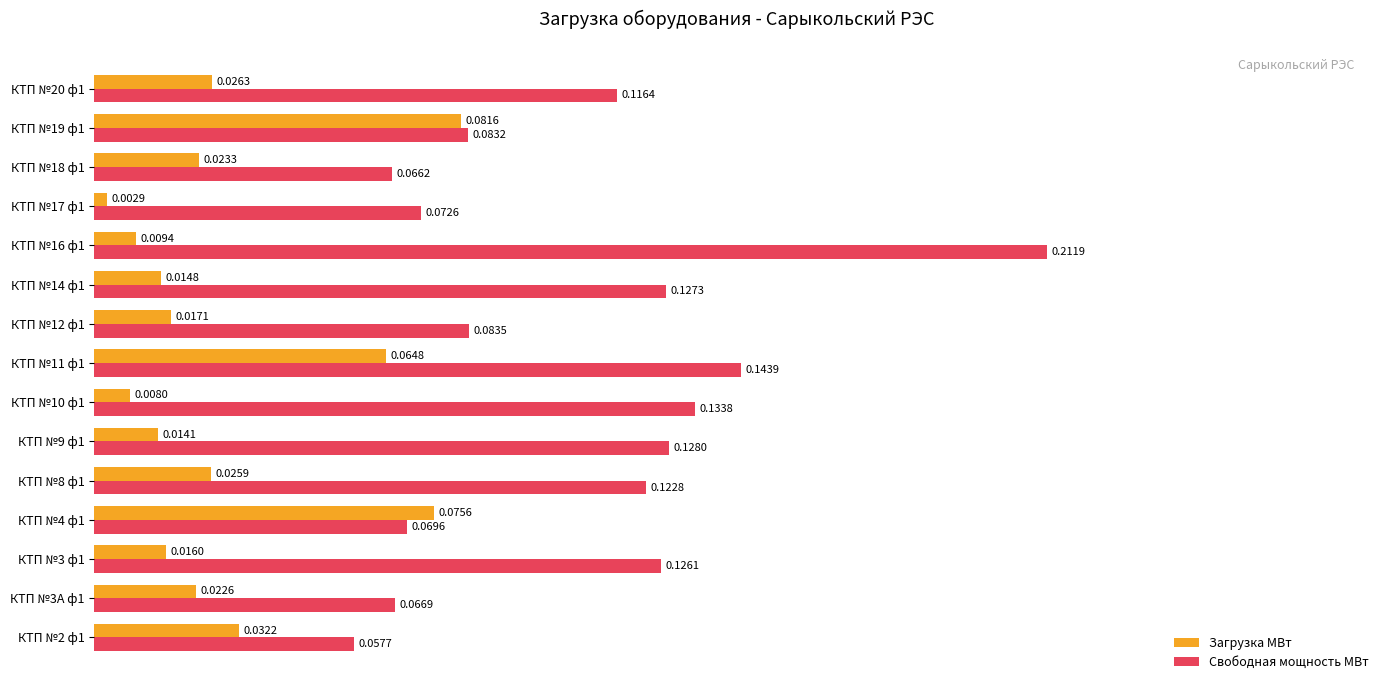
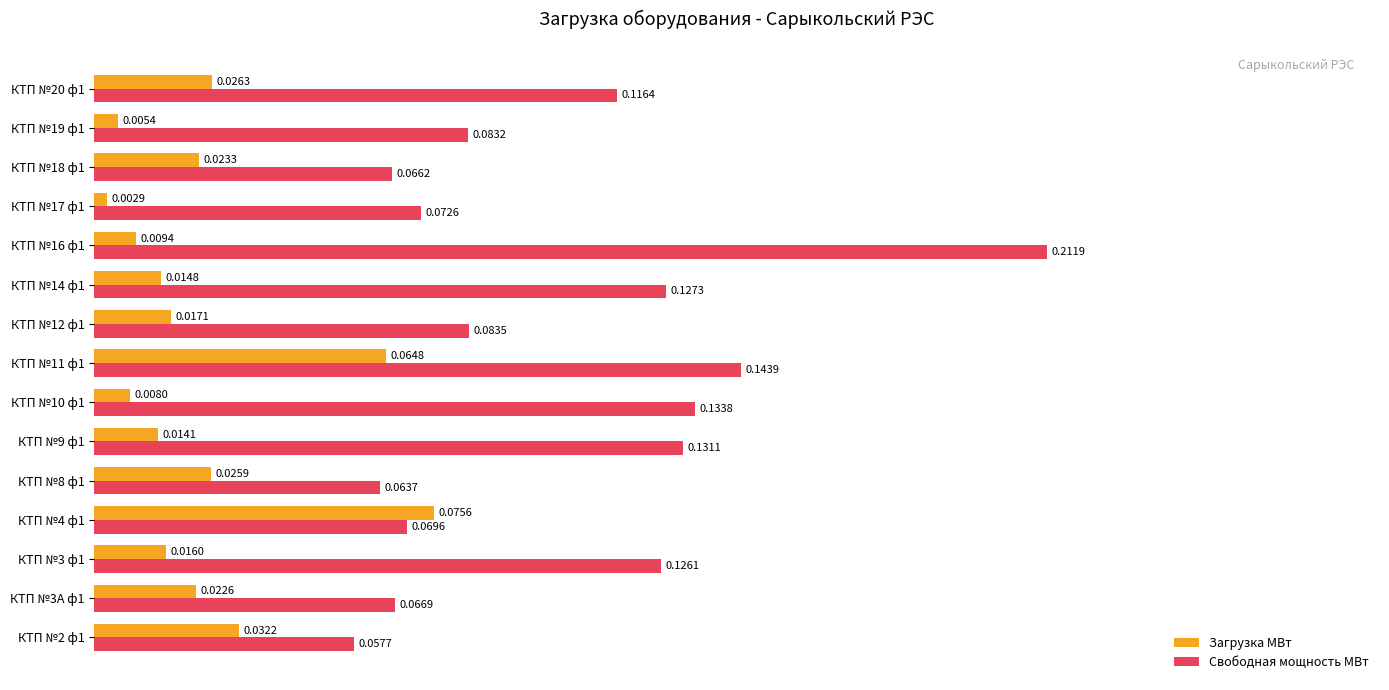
Загрузка МВт, КТП №19 ф1: 0.0816 -> 0.0054
Свободная мощность МВт, КТП №9 ф1: 0.1280 -> 0.1311
Свободная мощность МВт, КТП №8 ф1: 0.1228 -> 0.0637
